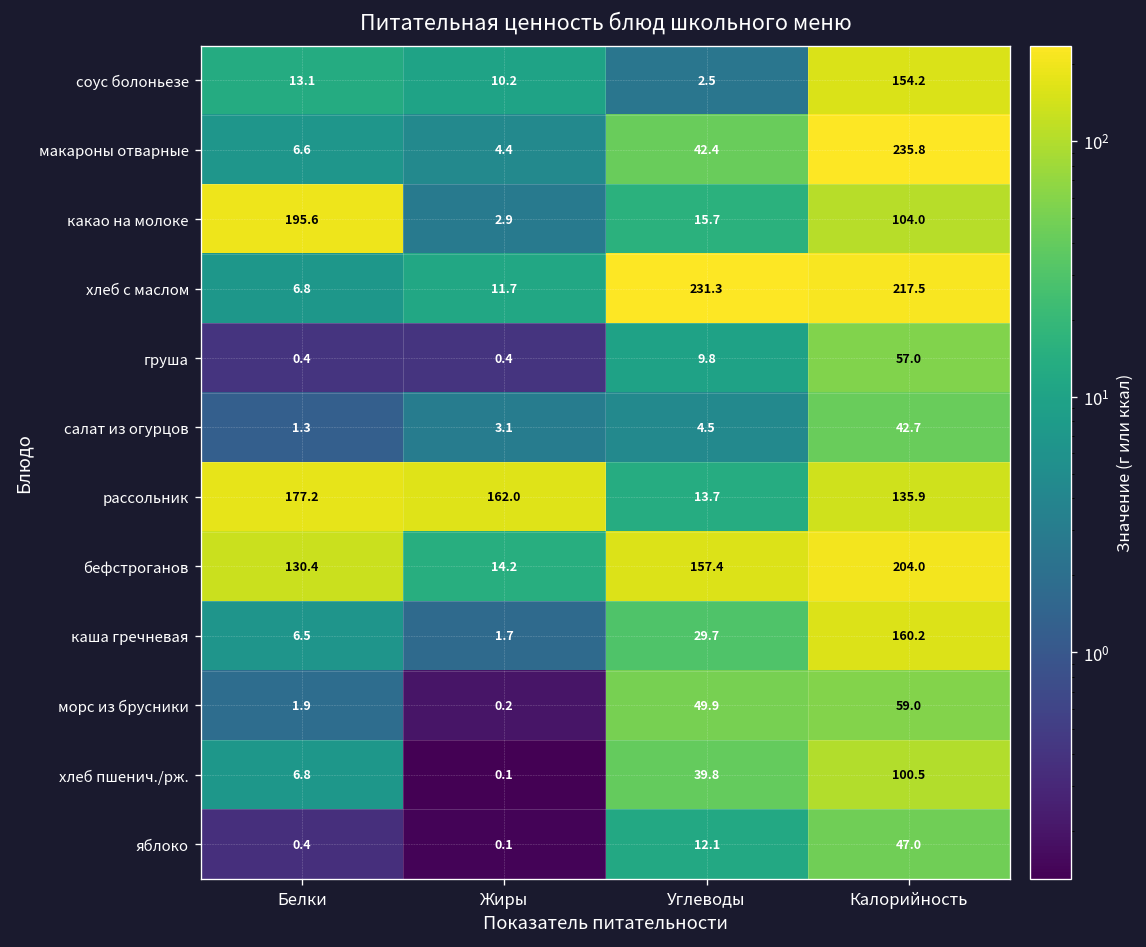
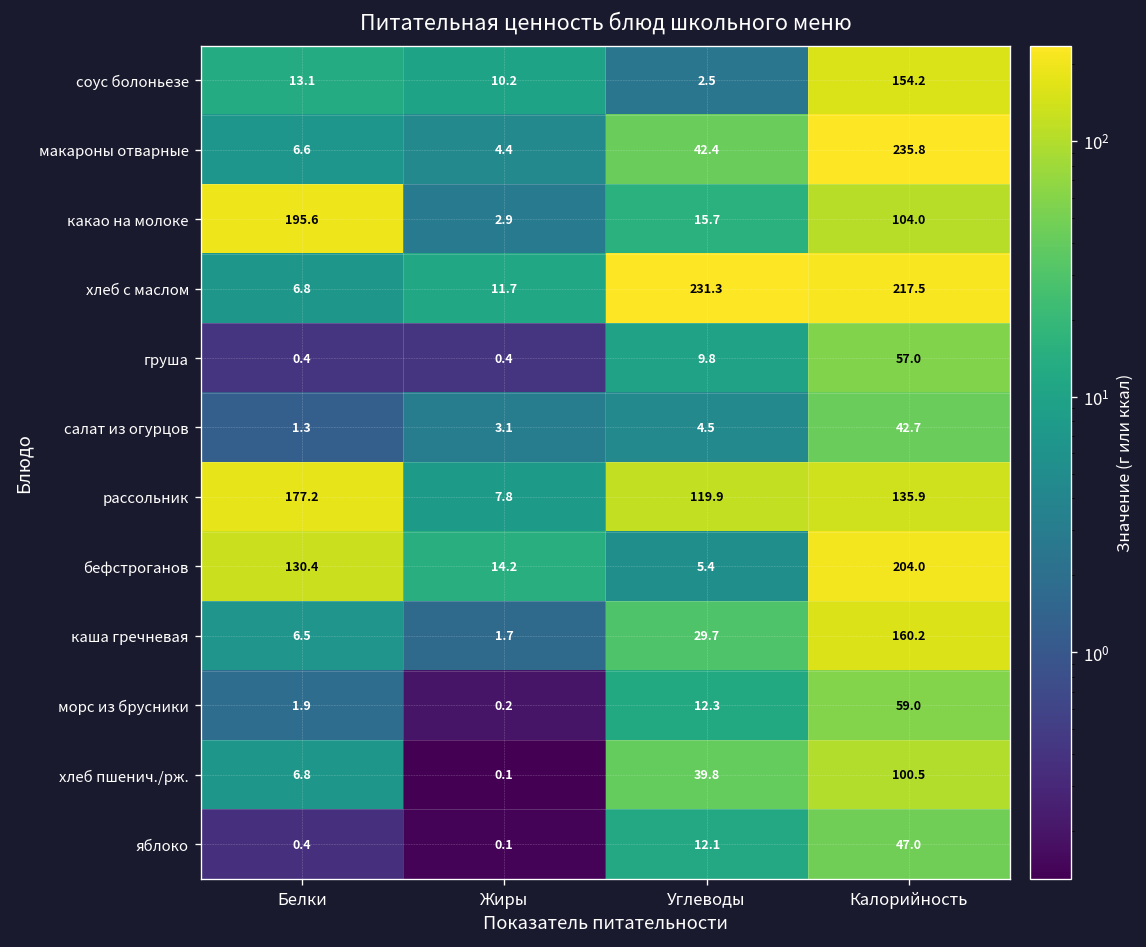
рассольник, Жиры: 162.0 -> 7.8
рассольник, Углеводы: 13.7 -> 119.9
бефстроганов, Углеводы: 157.4 -> 5.4
морс из брусники, Углеводы: 49.9 -> 12.3
